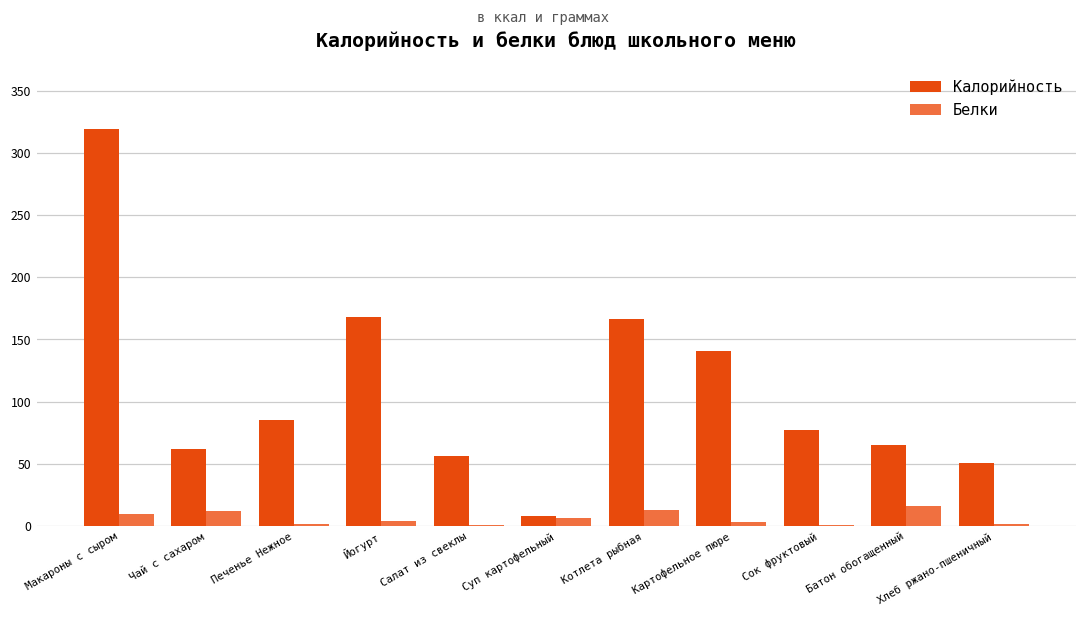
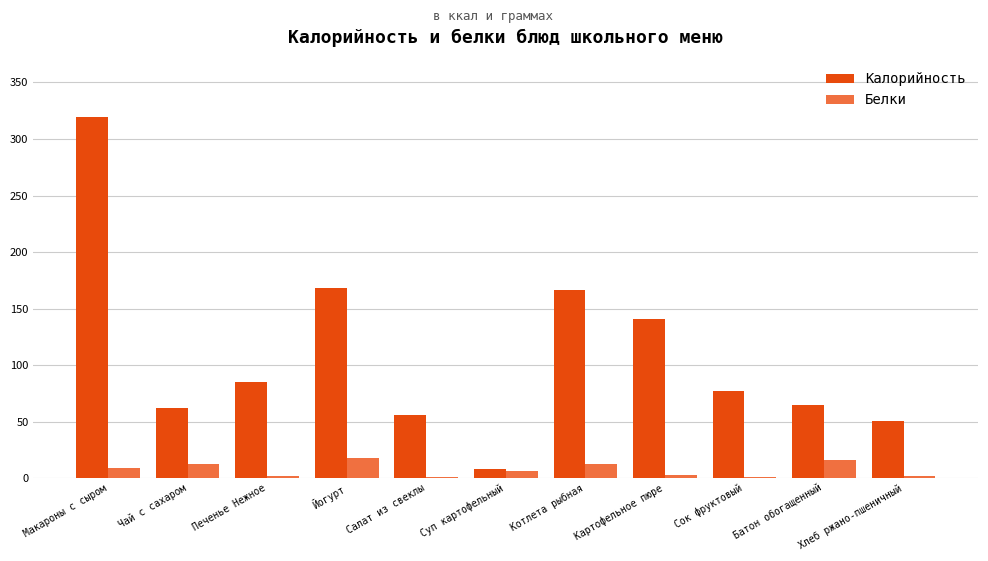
Белки, Йогурт: 4 -> 18
